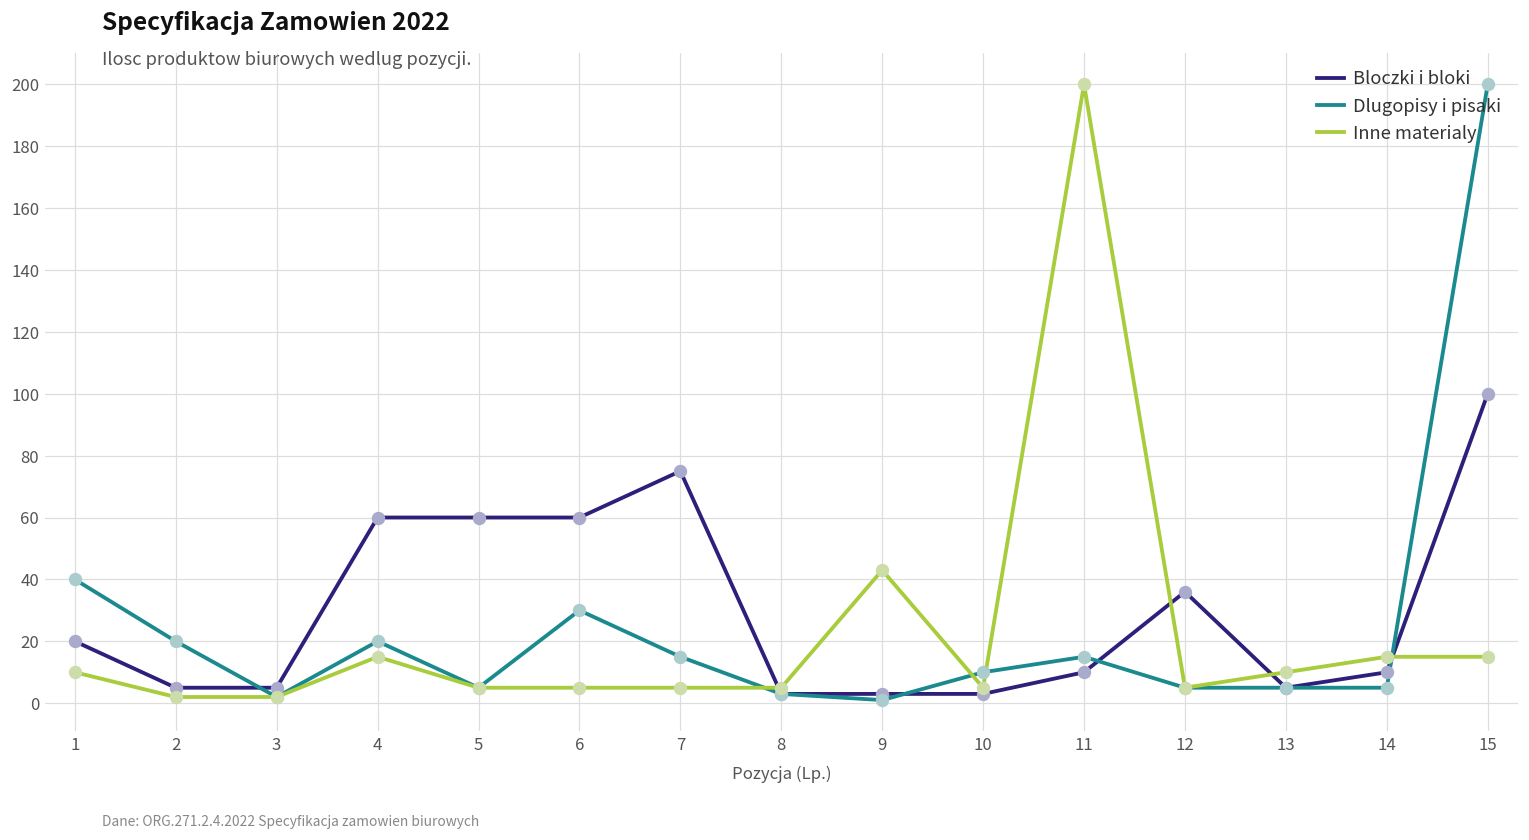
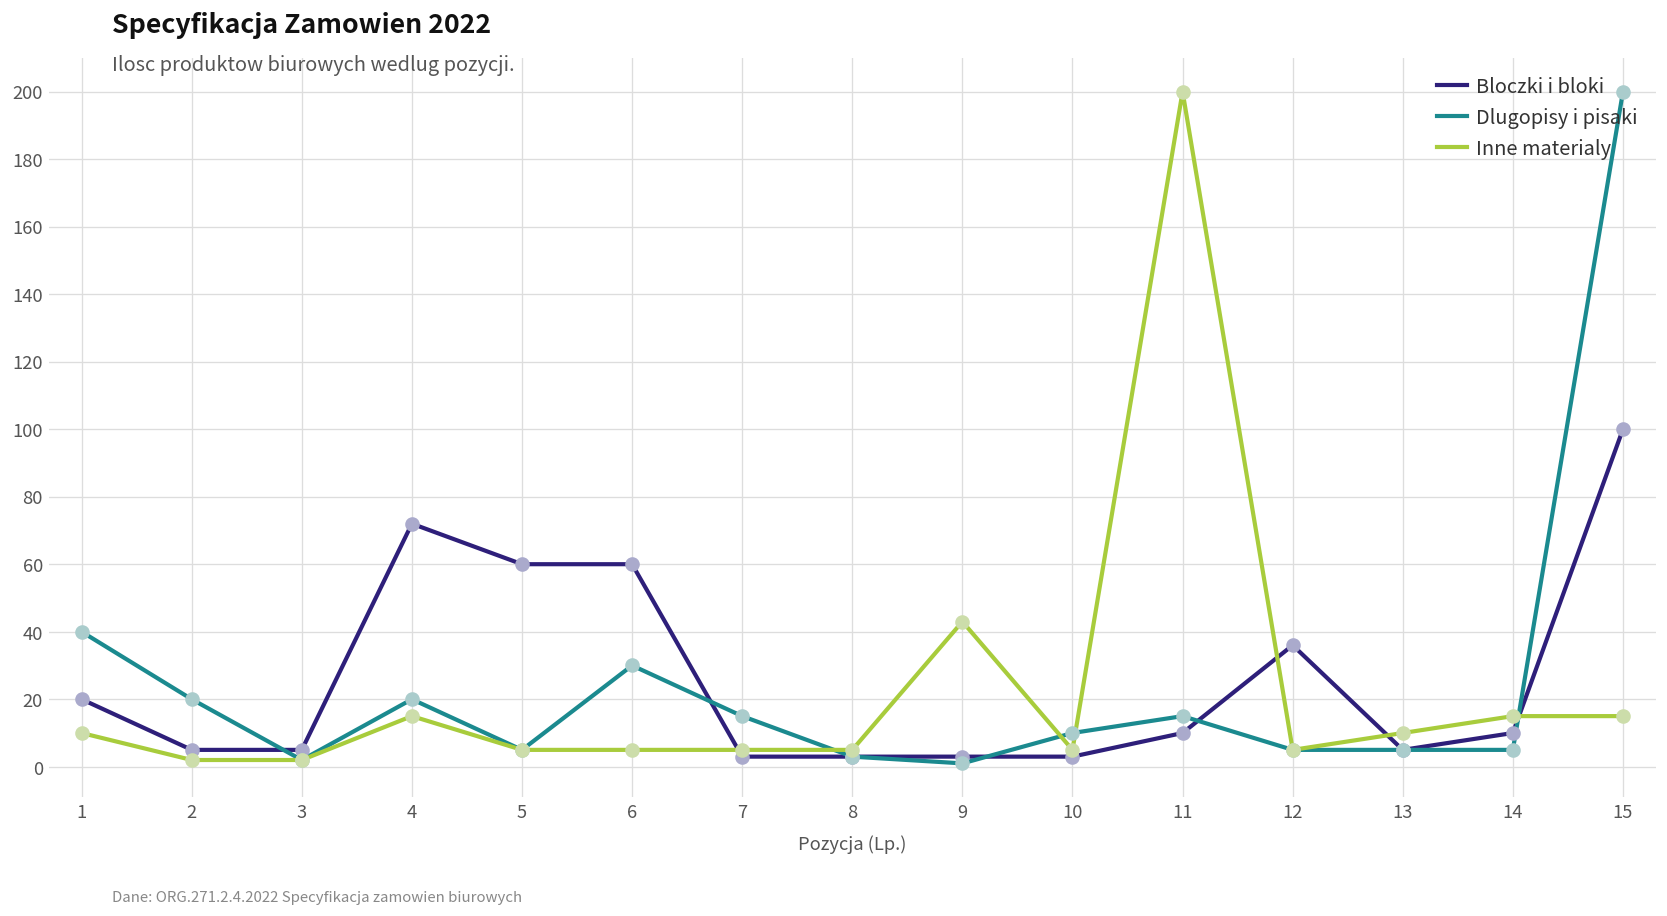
Bloczki i bloki, 4: 60 -> 72
Bloczki i bloki, 7: 75 -> 3
